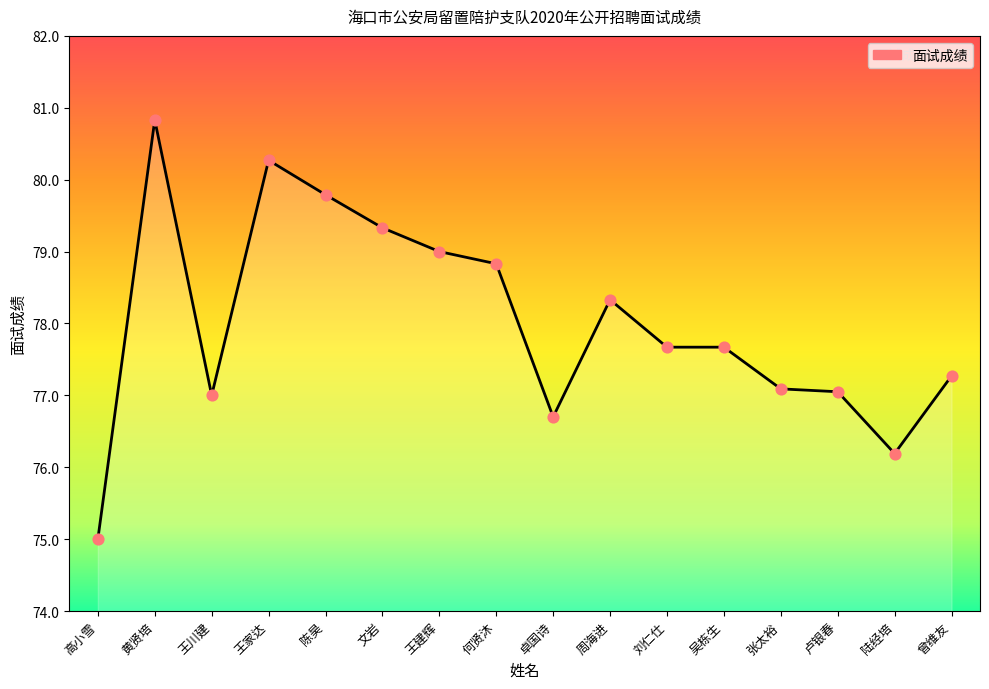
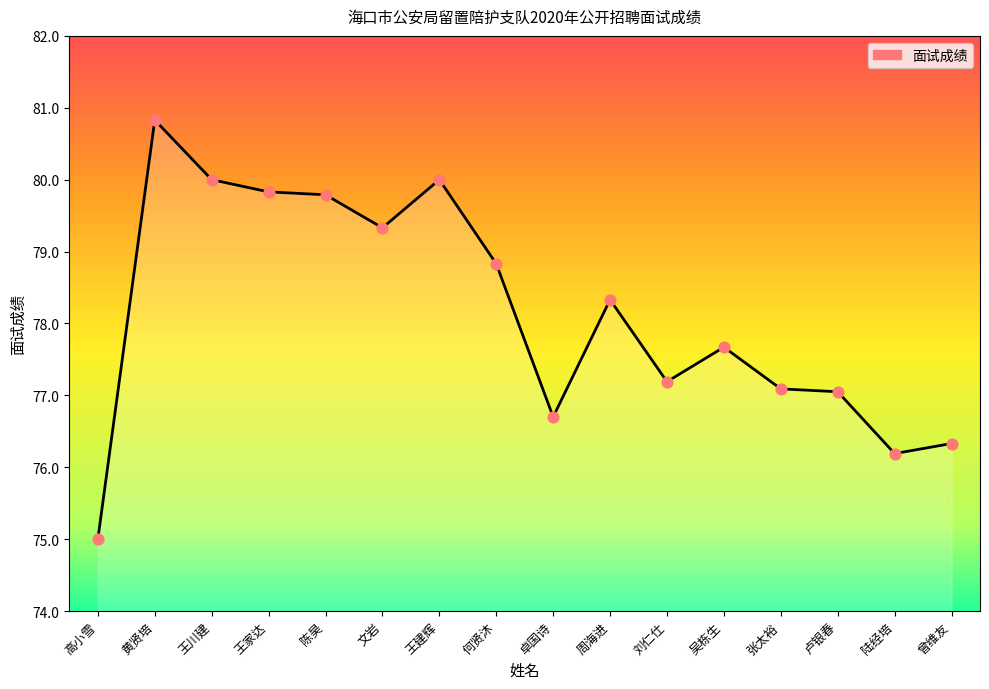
王川建: 77 -> 80
王家达: 80.3 -> 79.8
王建辉: 79 -> 80
刘仁仕: 77.7 -> 77.2
曾维友: 77.3 -> 76.3
